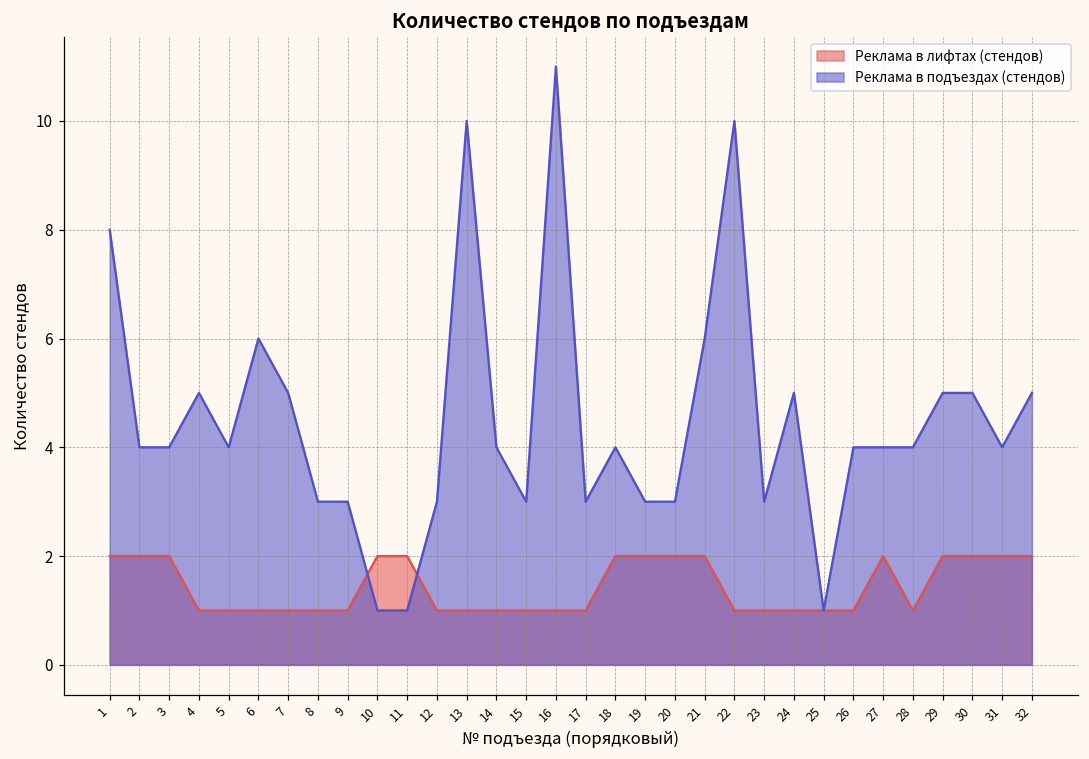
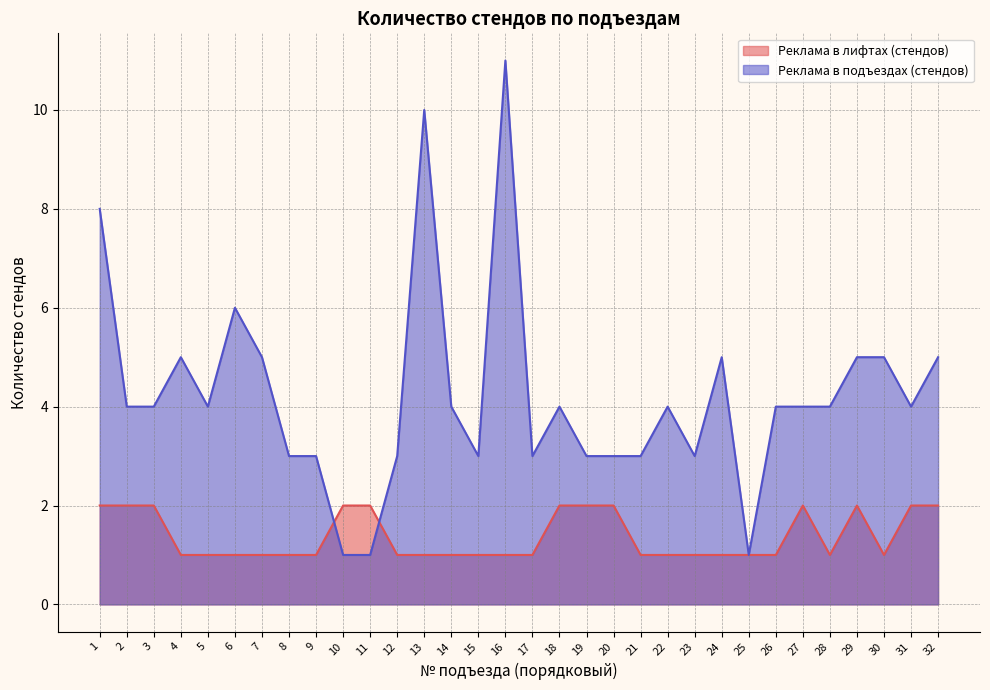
Реклама в лифтах (стендов), 21: 2 -> 1
Реклама в подъездах (стендов), 21: 6 -> 3
Реклама в подъездах (стендов), 22: 10 -> 4
Реклама в лифтах (стендов), 30: 2 -> 1
